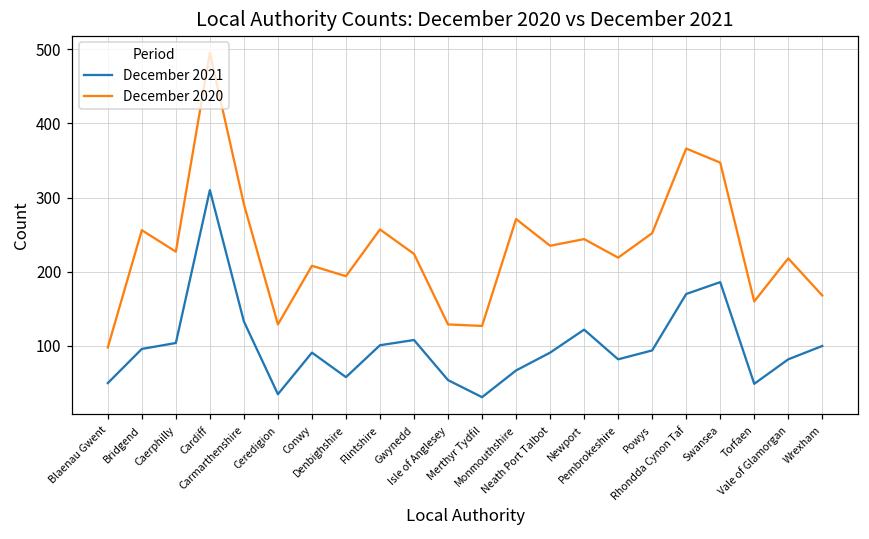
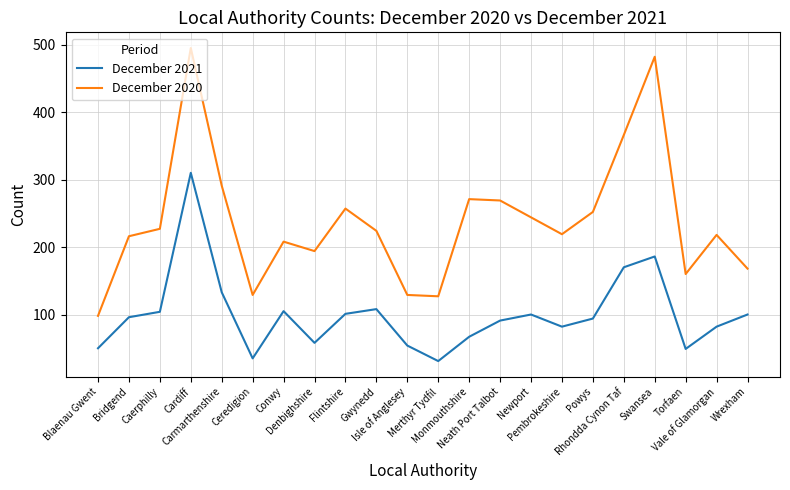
December 2020, Bridgend: 260 -> 220
December 2021, Conwy: 90 -> 110
December 2020, Neath Port Talbot: 240 -> 270
December 2021, Newport: 120 -> 100
December 2020, Swansea: 350 -> 480
